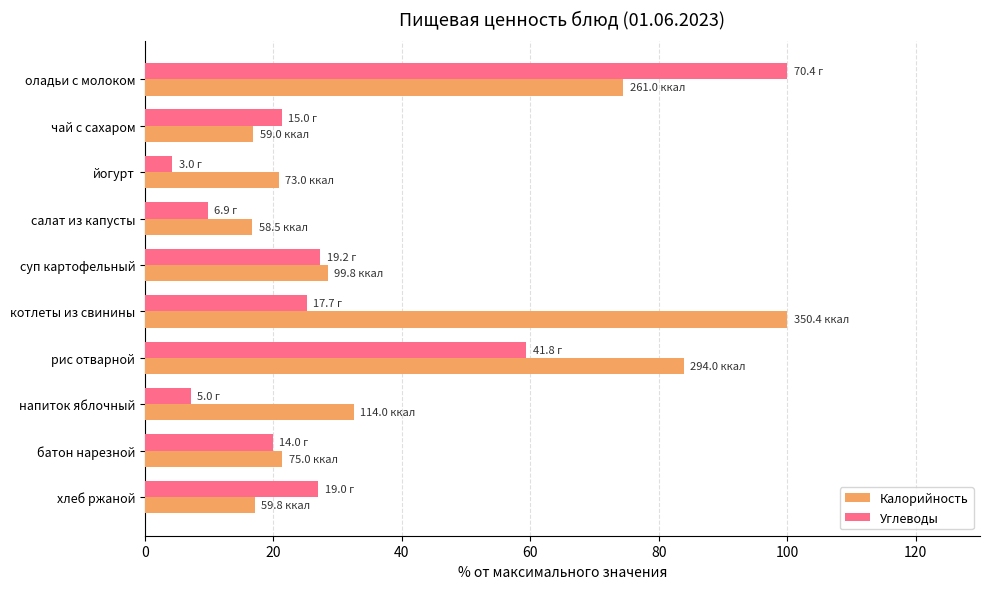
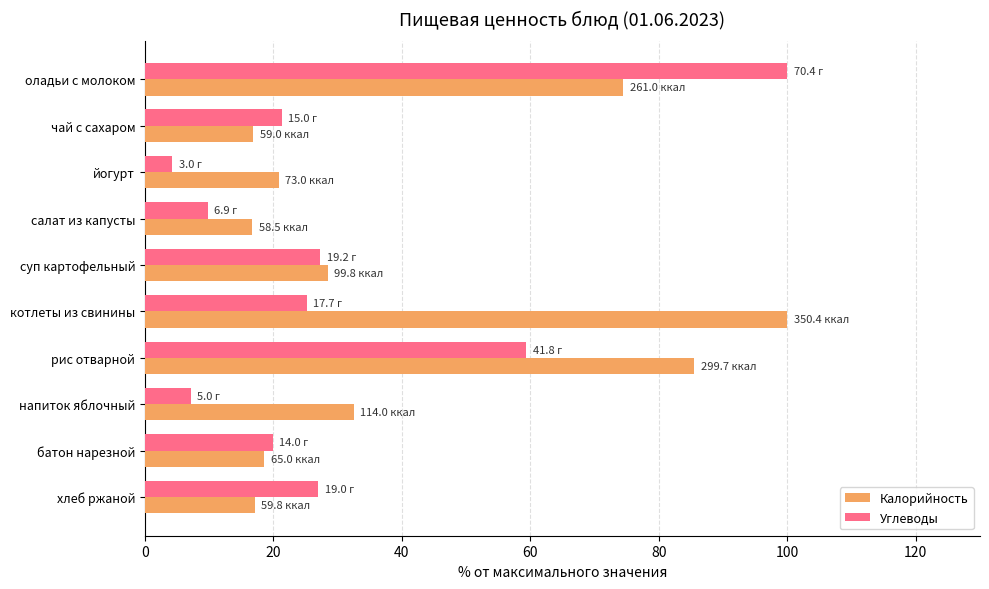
Калорийность, рис отварной: 294.0 -> 299.7
Калорийность, батон нарезной: 75.0 -> 65.0
